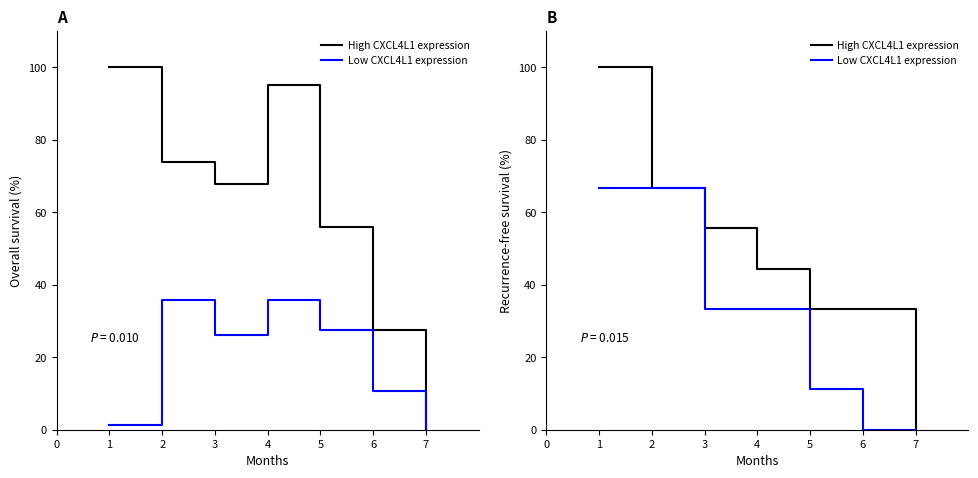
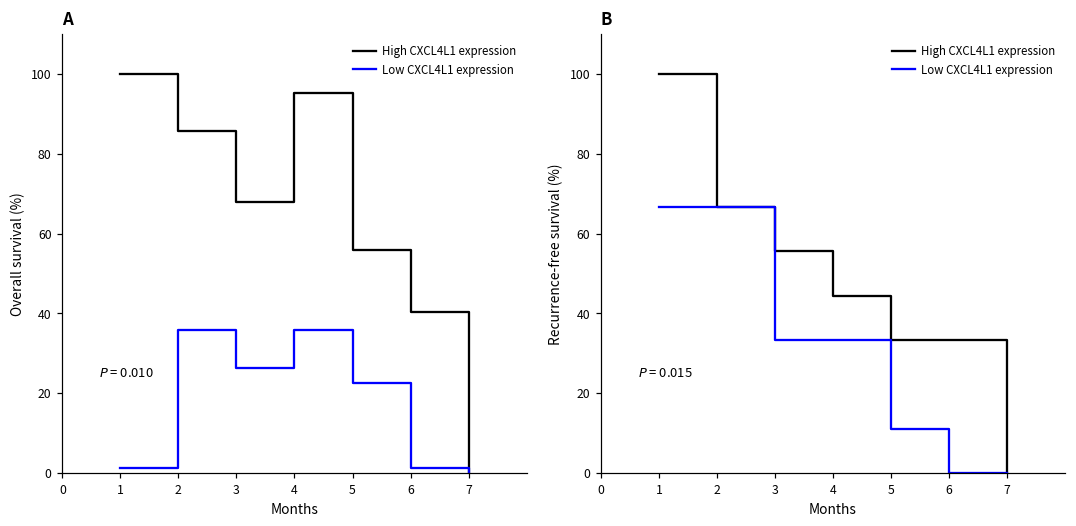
A, High CXCL4L1 expression, 2: 74 -> 86
A, Low CXCL4L1 expression, 5: 27 -> 23
A, High CXCL4L1 expression, 6: 27 -> 40
A, Low CXCL4L1 expression, 6: 11 -> 1
